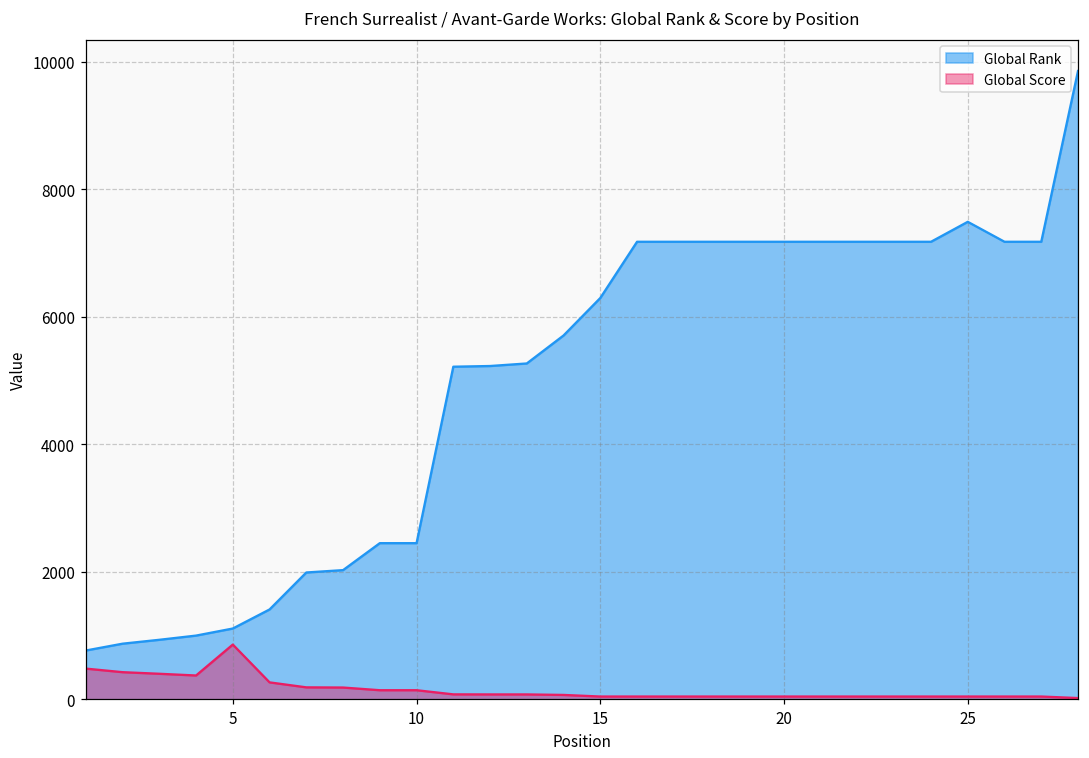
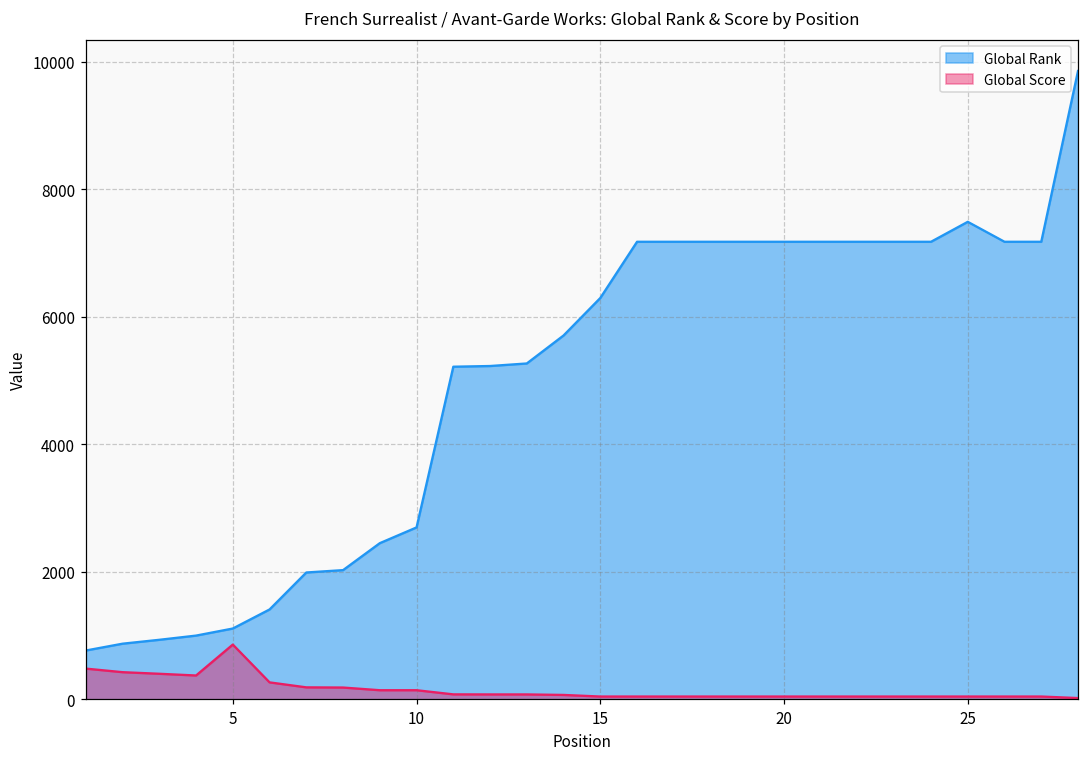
Global Rank, 10: 2500 -> 2700
